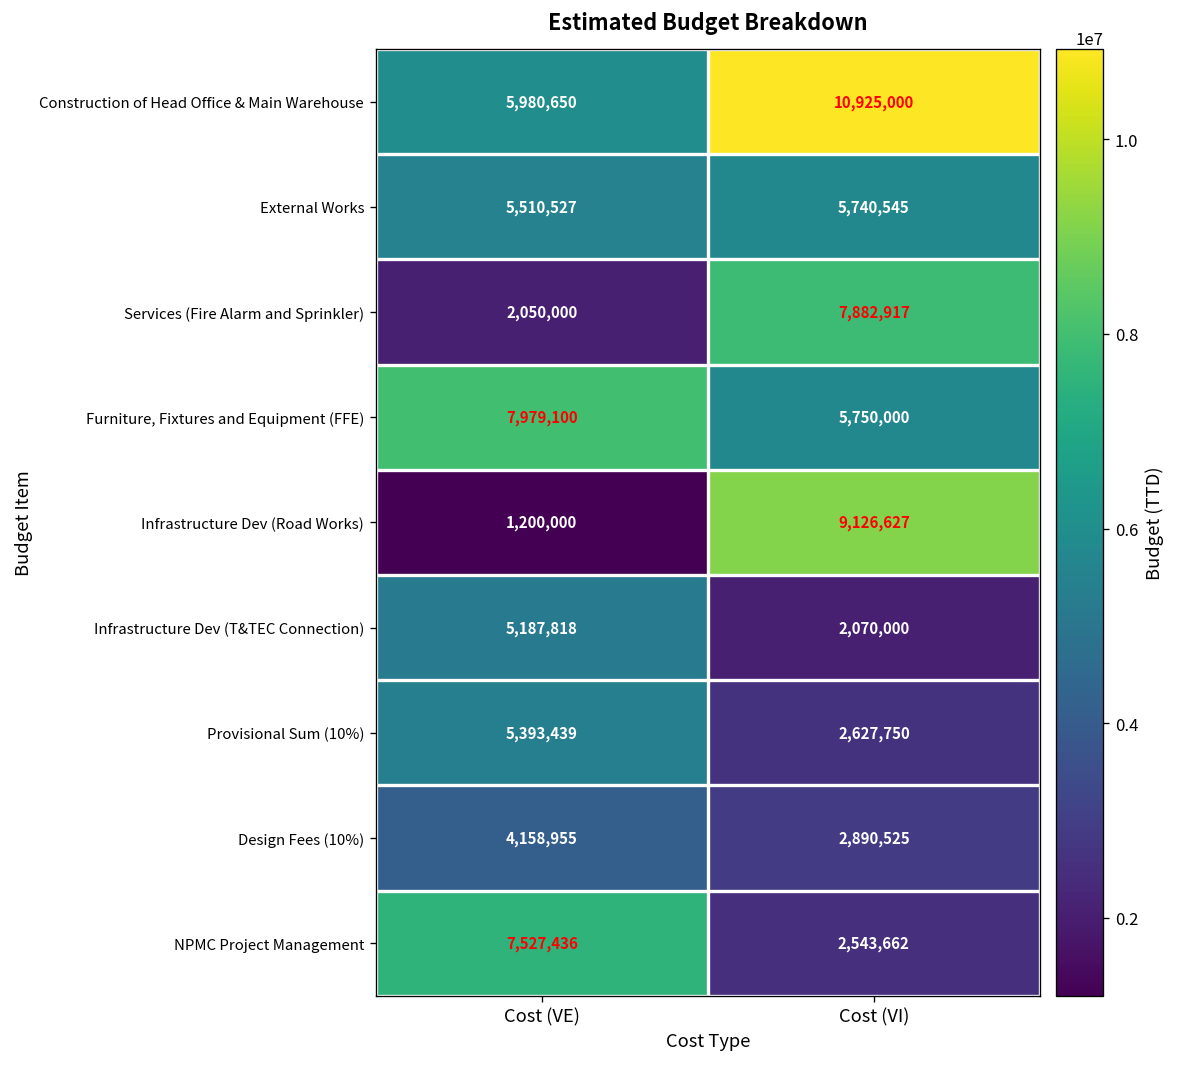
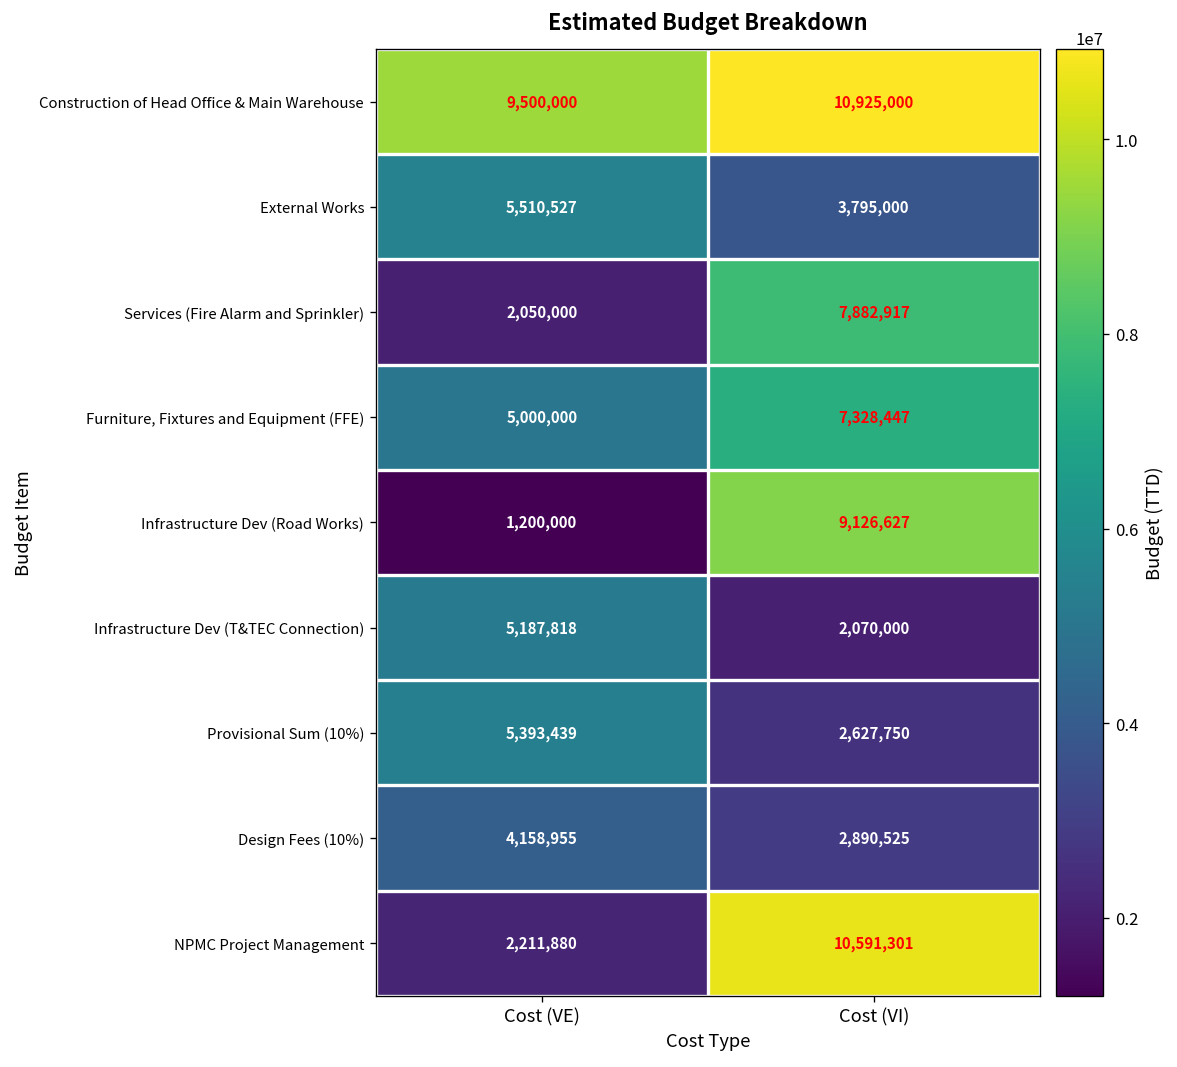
Construction of Head Office & Main Warehouse, Cost (VE): 5,980,650 -> 9,500,000
External Works, Cost (VI): 5,740,545 -> 3,795,000
Furniture, Fixtures and Equipment (FFE), Cost (VE): 7,979,100 -> 5,000,000
Furniture, Fixtures and Equipment (FFE), Cost (VI): 5,750,000 -> 7,328,447
NPMC Project Management, Cost (VE): 7,527,436 -> 2,211,880
NPMC Project Management, Cost (VI): 2,543,662 -> 10,591,301
